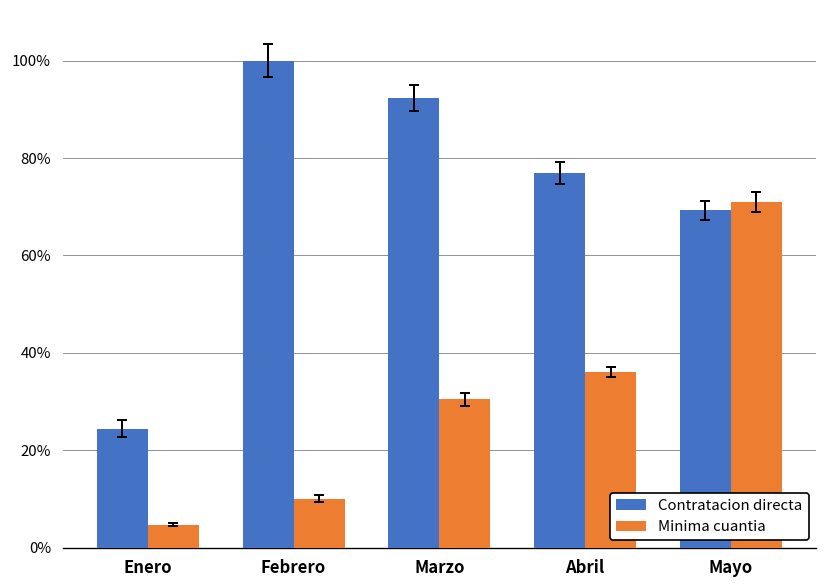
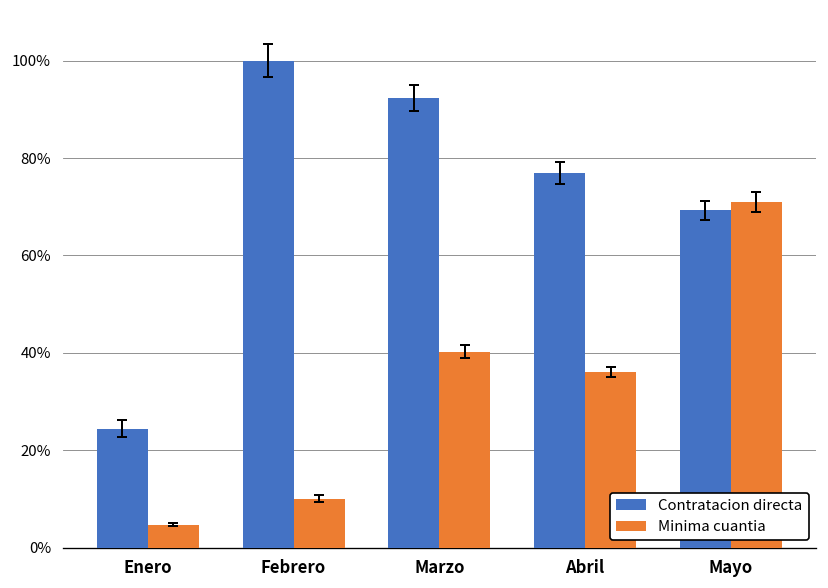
Minima cuantia, Marzo: 30% -> 40%
